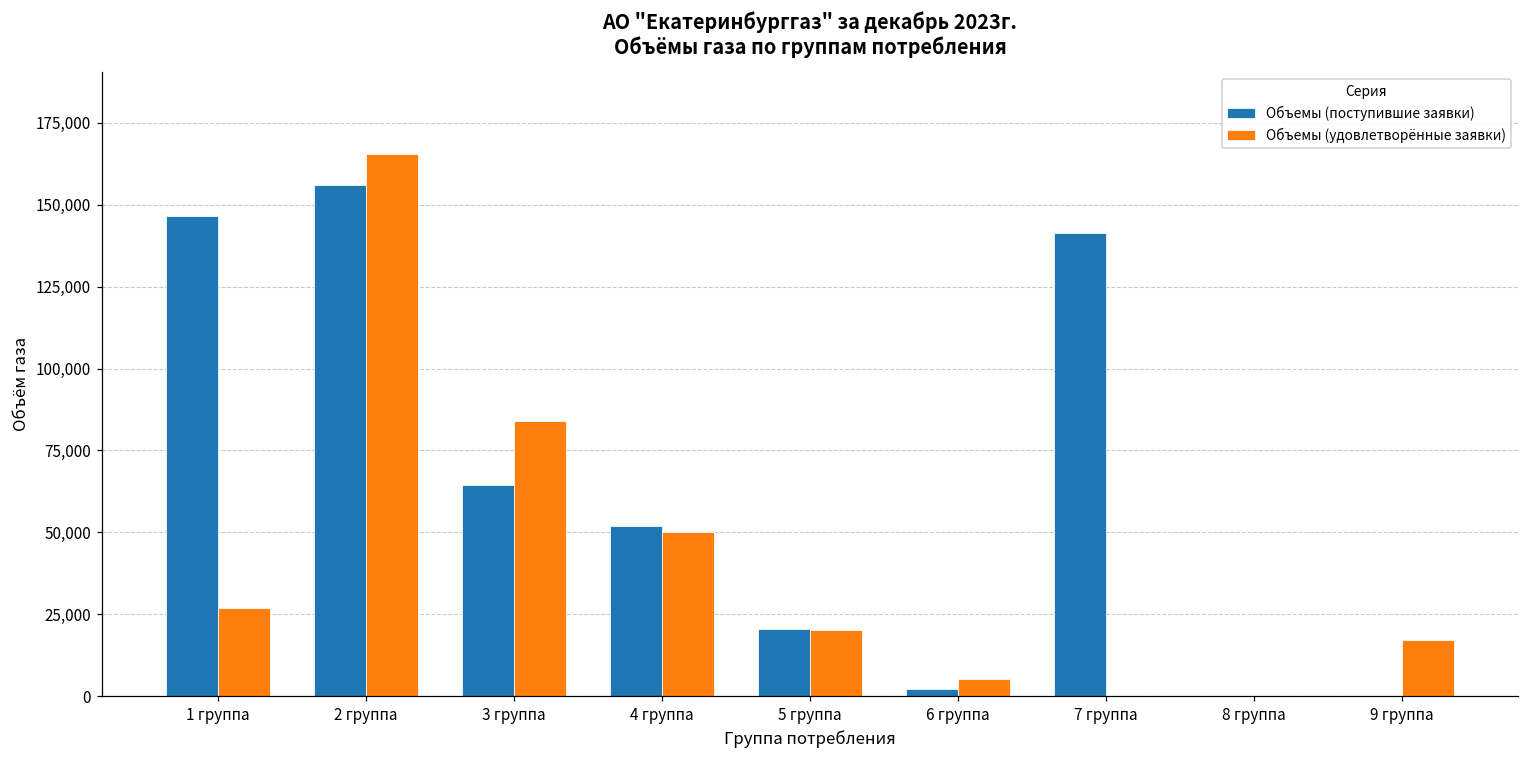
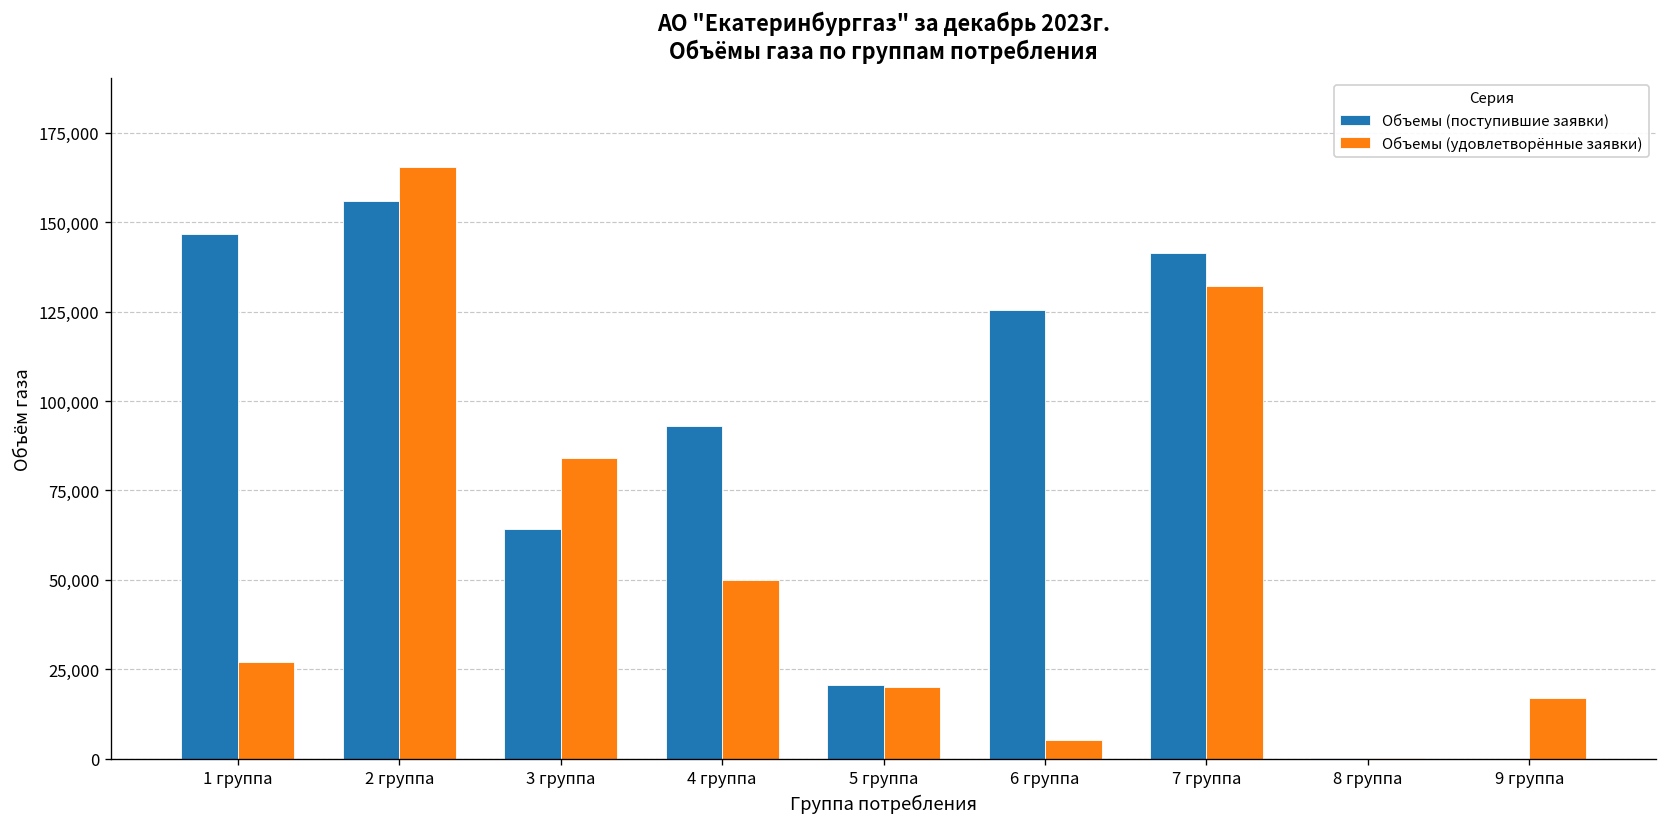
Объемы (поступившие заявки), 4 группа: 52,000 -> 93,000
Объемы (поступившие заявки), 6 группа: 2,000 -> 125,000
Объемы (удовлетворённые заявки), 7 группа: 0 -> 132,000
